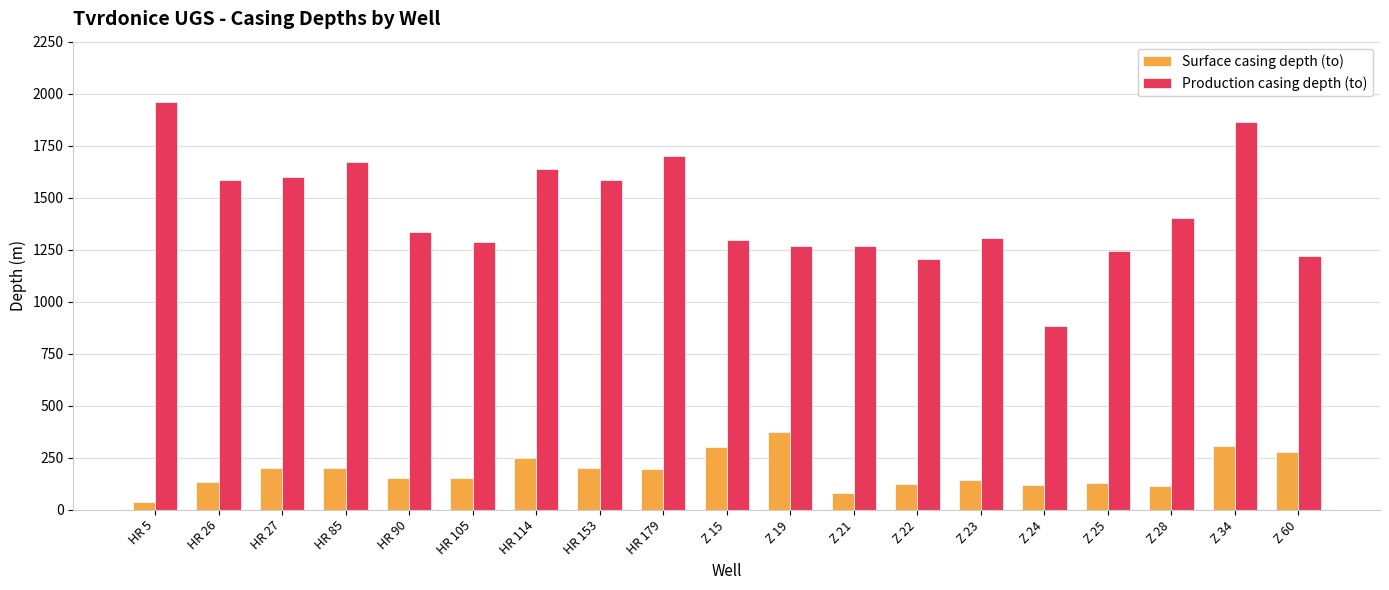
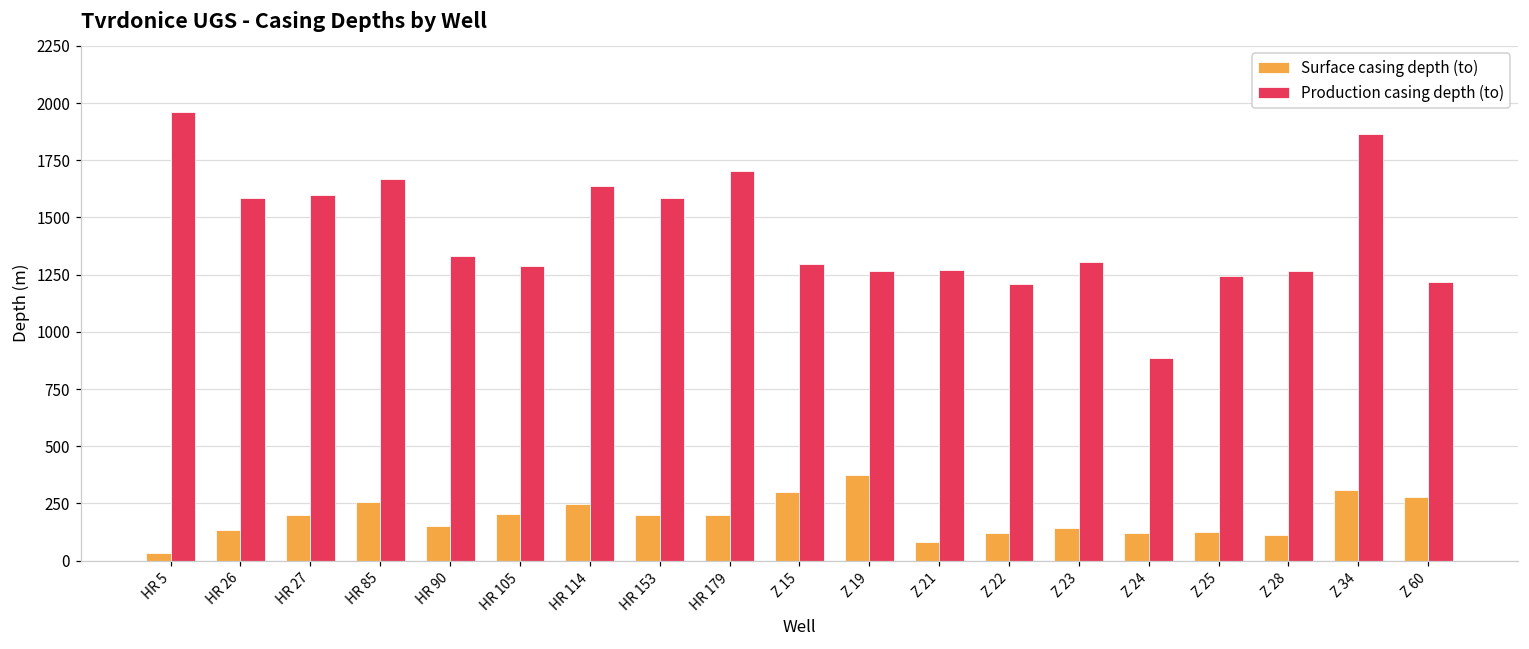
Surface casing depth (to), HR 85: 200 -> 260
Surface casing depth (to), HR 105: 150 -> 200
Production casing depth (to), Z 28: 1400 -> 1260
